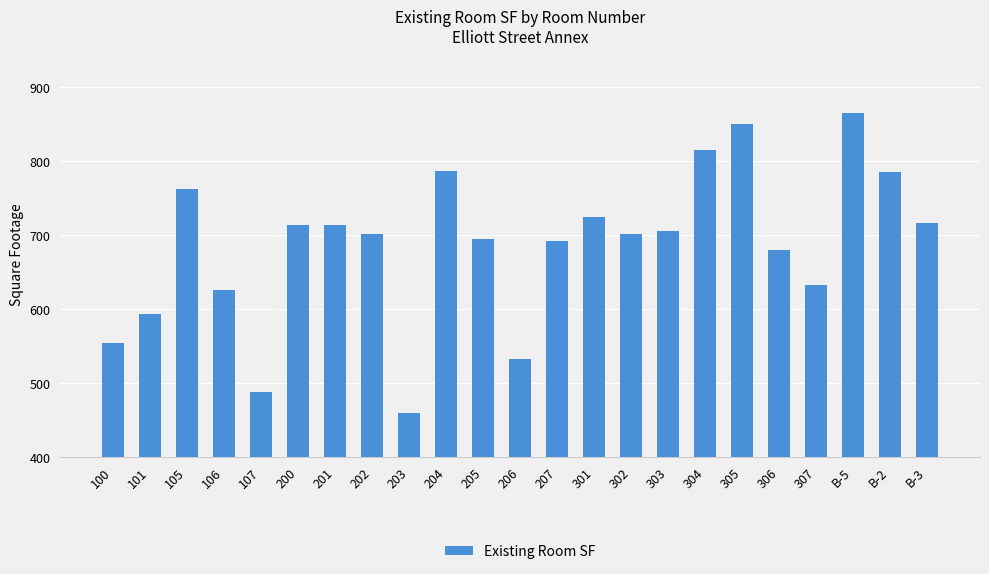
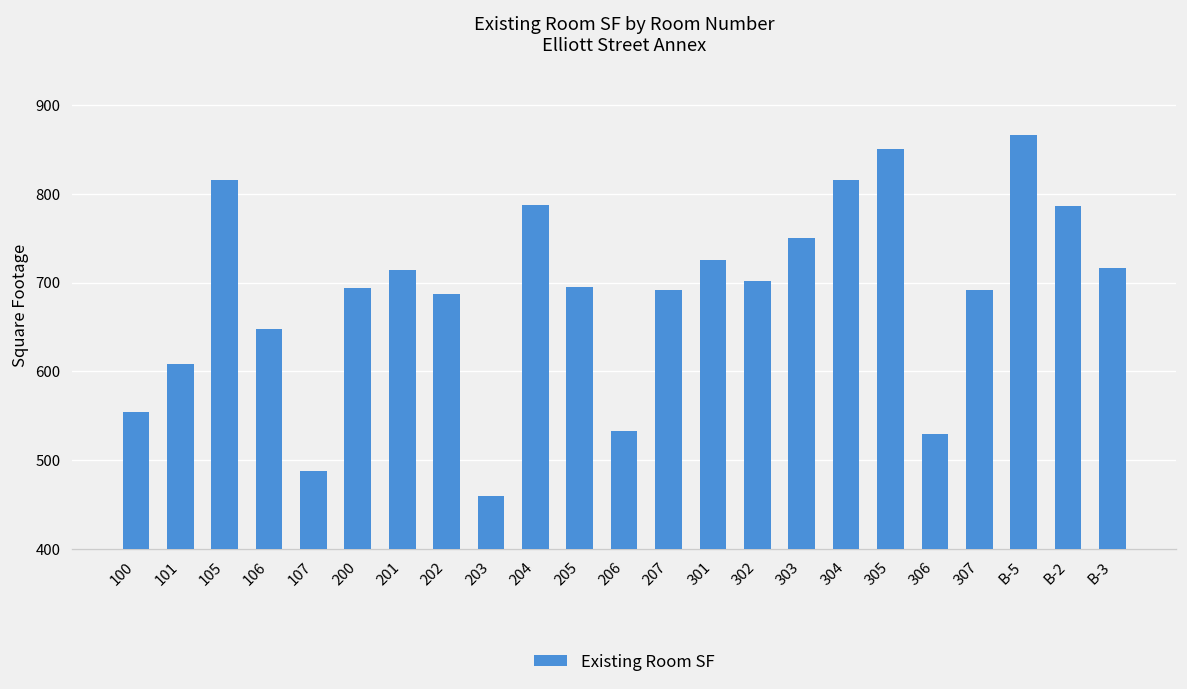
101: 590 -> 610
105: 760 -> 820
106: 630 -> 650
200: 710 -> 690
202: 700 -> 690
303: 710 -> 750
306: 680 -> 530
307: 630 -> 690
